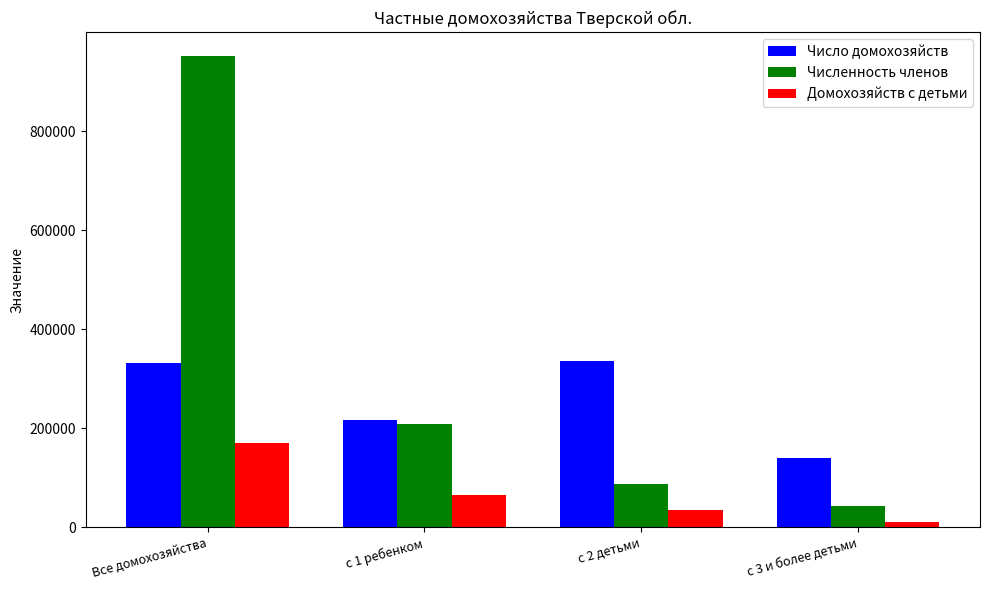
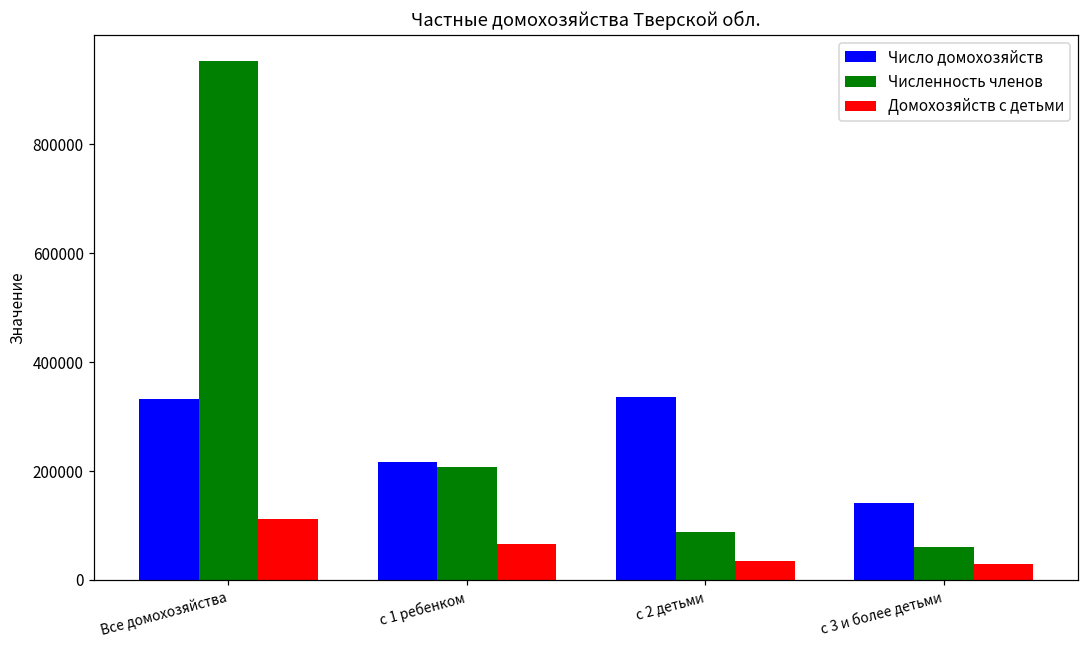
Домохозяйств с детьми, Все домохозяйства: 170000 -> 110000
Численность членов, с 3 и более детьми: 40000 -> 60000
Домохозяйств с детьми, с 3 и более детьми: 10000 -> 30000
